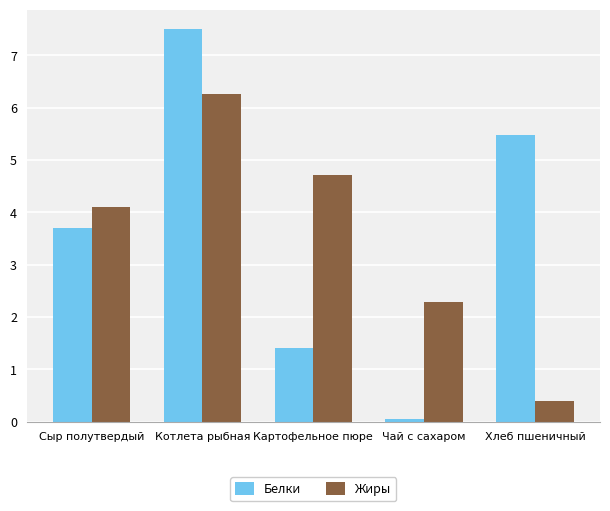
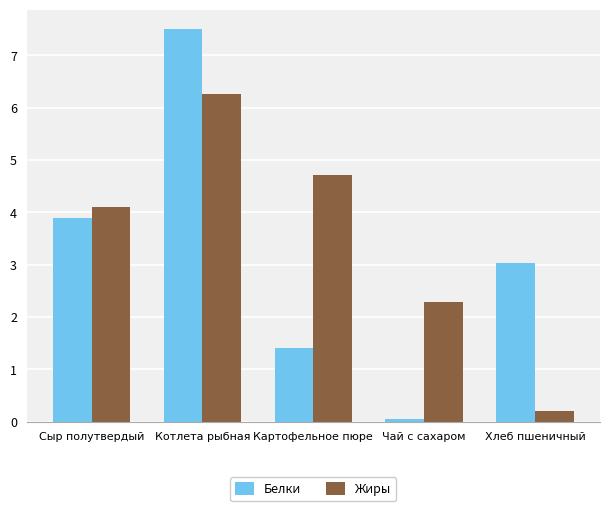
Белки, Сыр полутвердый: 3.7 -> 3.9
Белки, Хлеб пшеничный: 5.5 -> 3.0
Жиры, Хлеб пшеничный: 0.4 -> 0.2
